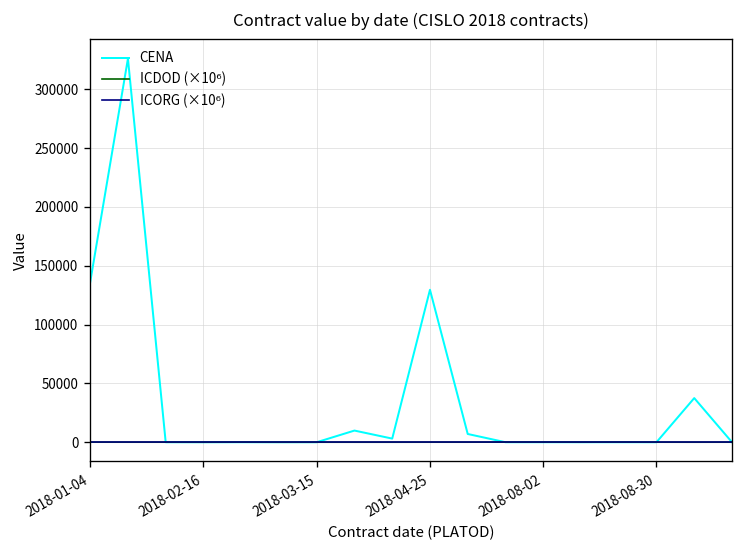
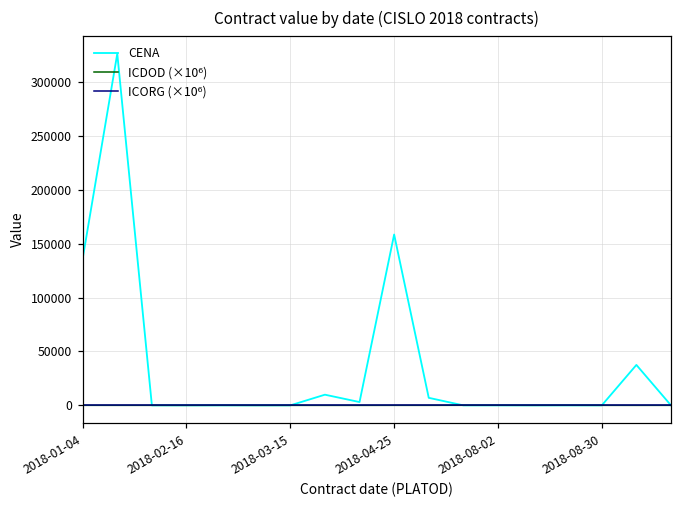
CENA, 2018-04-25: 130000 -> 160000
